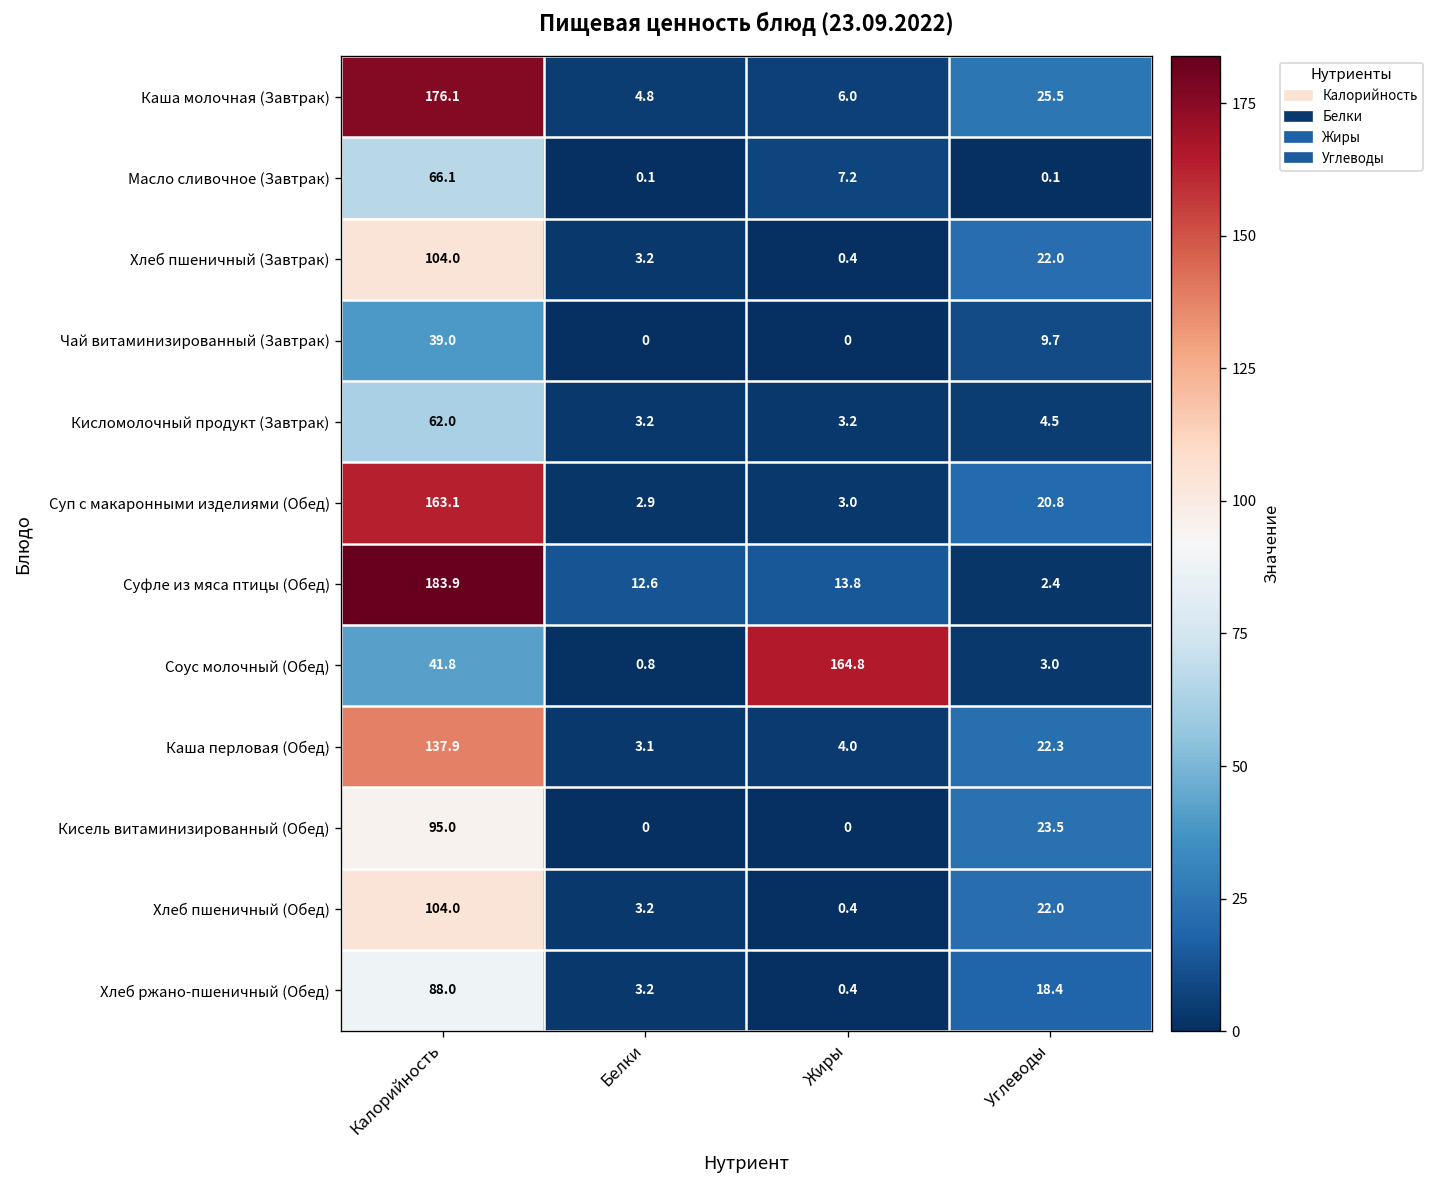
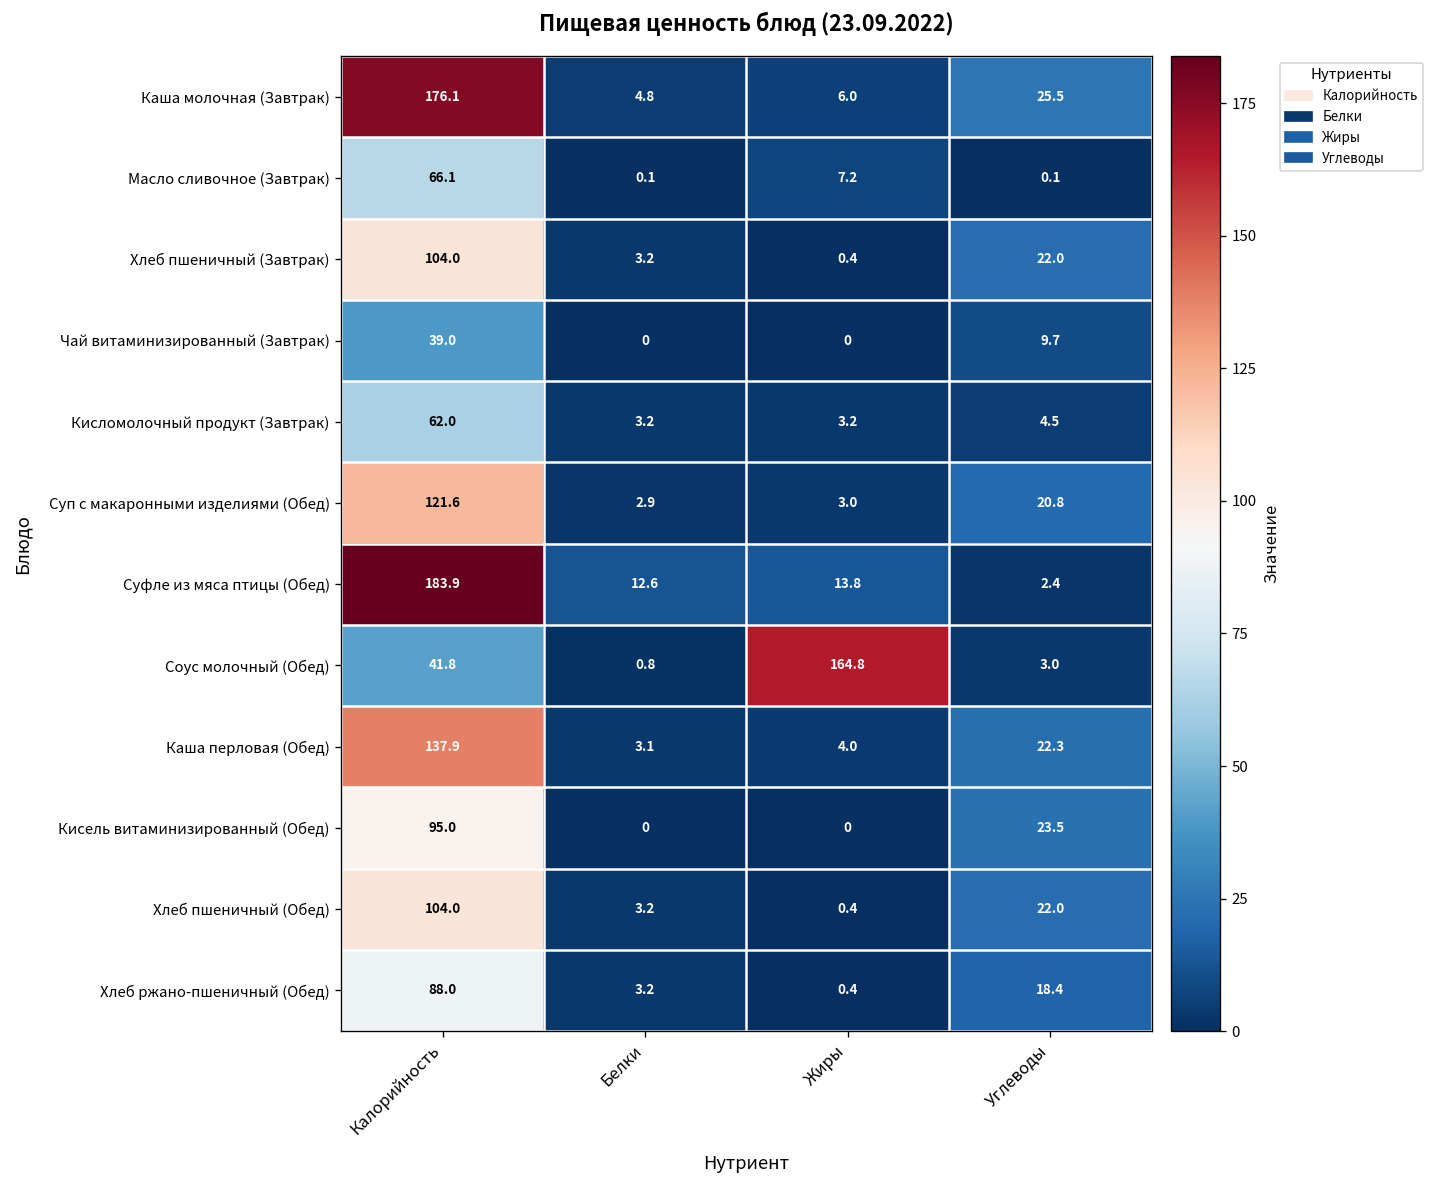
Суп с макаронными изделиями (Обед), Калорийность: 163.1 -> 121.6
